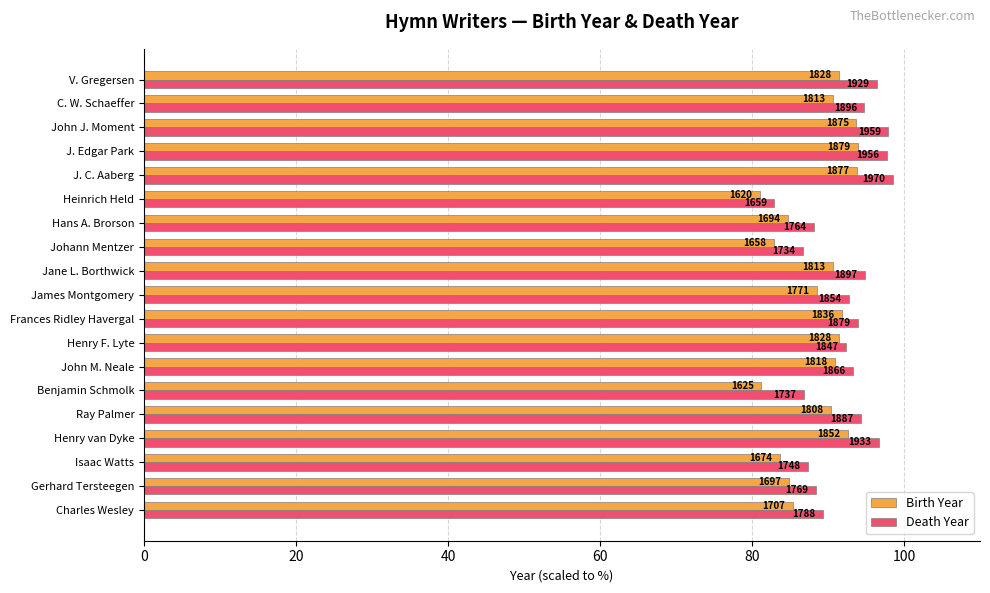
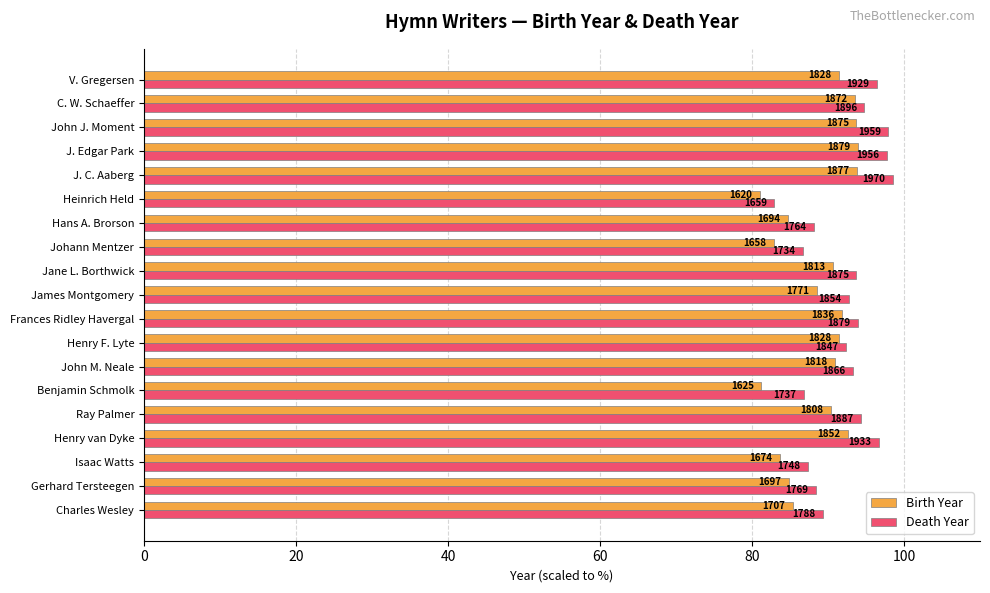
Birth Year, C. W. Schaeffer: 1813 -> 1872
Death Year, Jane L. Borthwick: 1897 -> 1875
